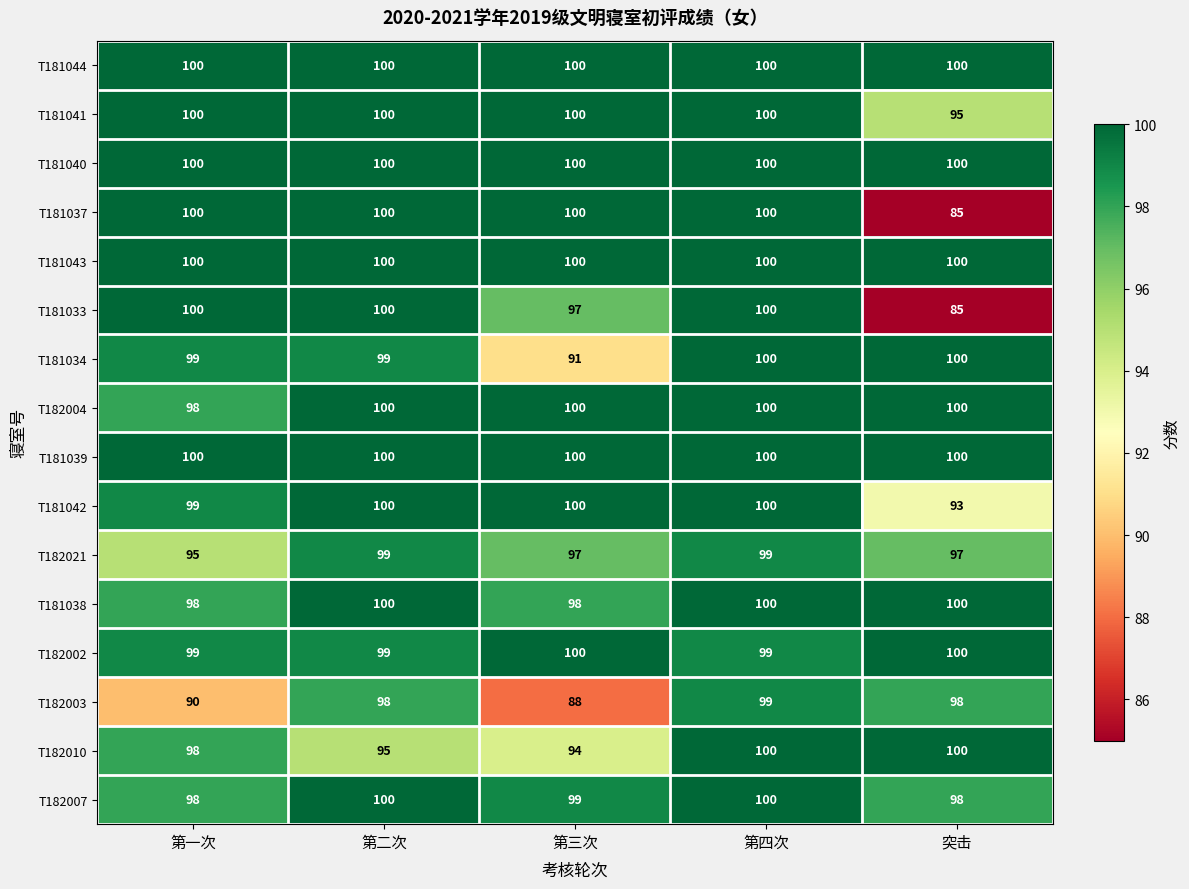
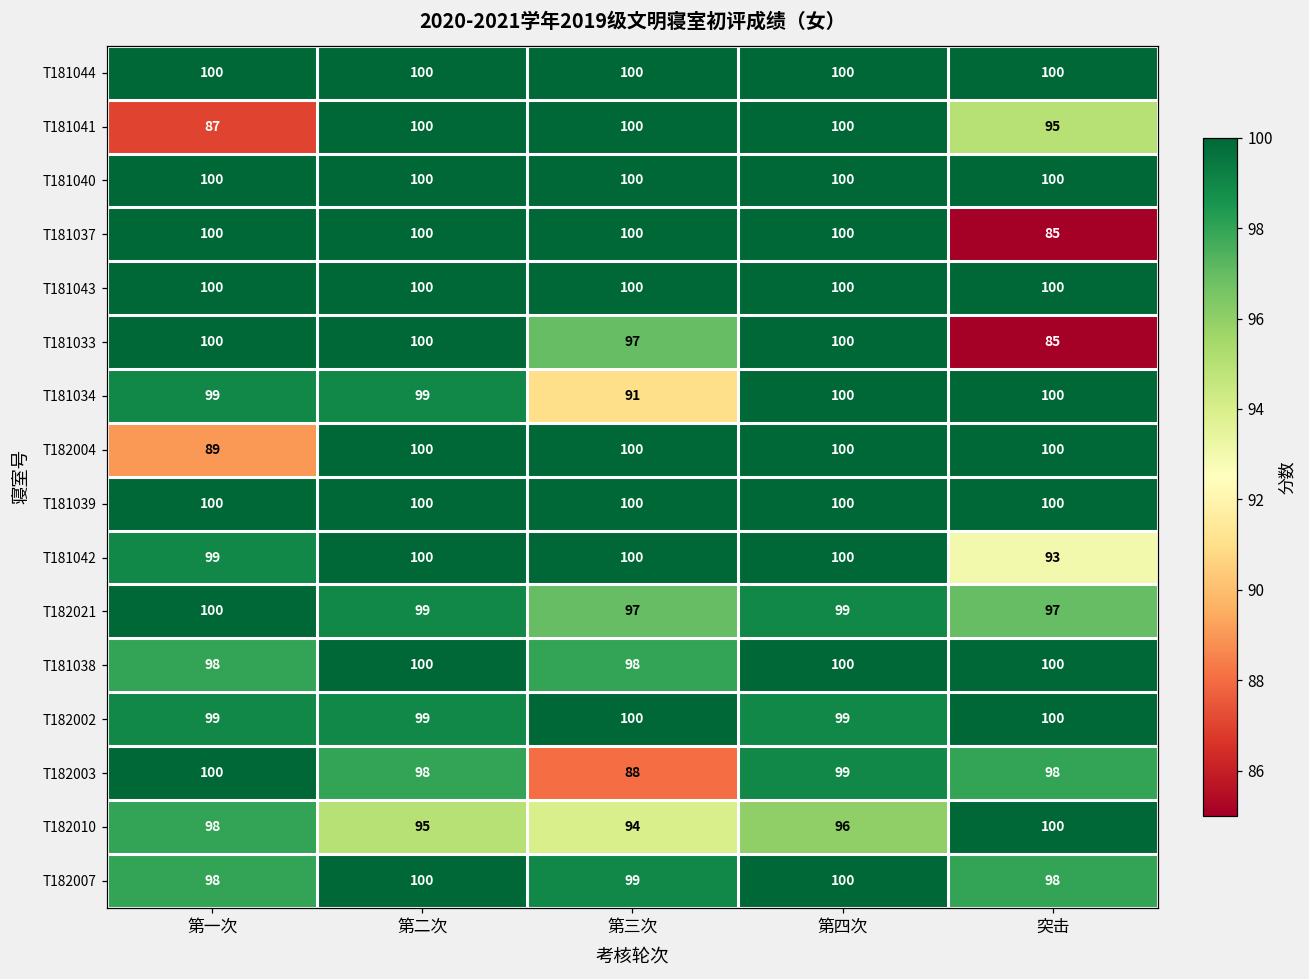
T181041, 第一次: 100 -> 87
T182004, 第一次: 98 -> 89
T182021, 第一次: 95 -> 100
T182003, 第一次: 90 -> 100
T182010, 第四次: 100 -> 96
